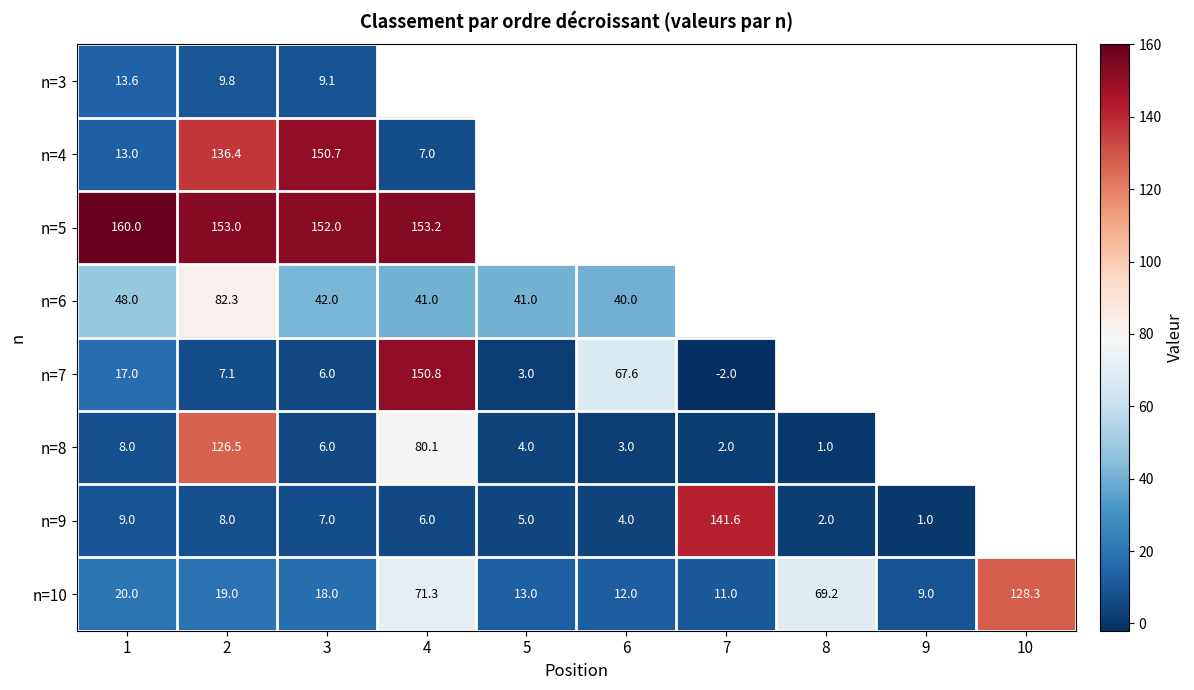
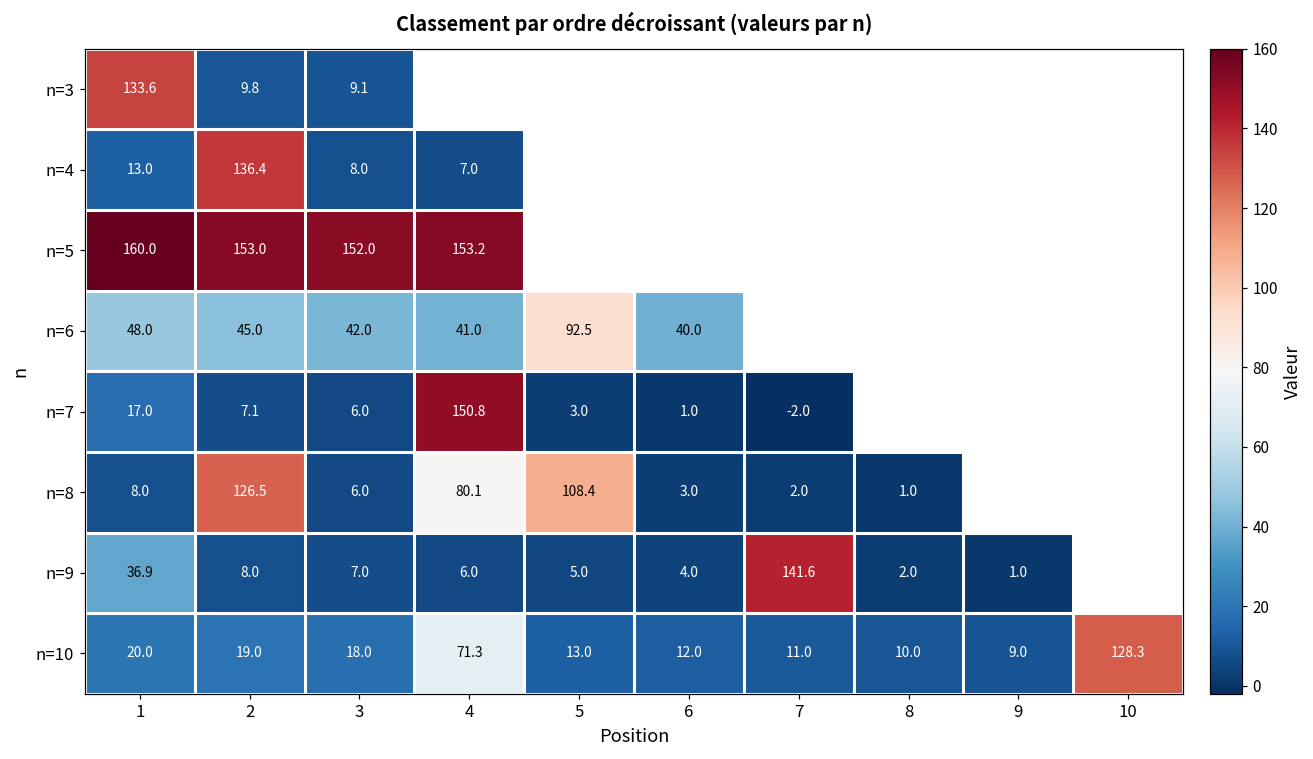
n=3, 1: 13.6 -> 133.6
n=4, 3: 150.7 -> 8.0
n=6, 2: 82.3 -> 45.0
n=6, 5: 41.0 -> 92.5
n=7, 6: 67.6 -> 1.0
n=8, 5: 4.0 -> 108.4
n=9, 1: 9.0 -> 36.9
n=10, 8: 69.2 -> 10.0
